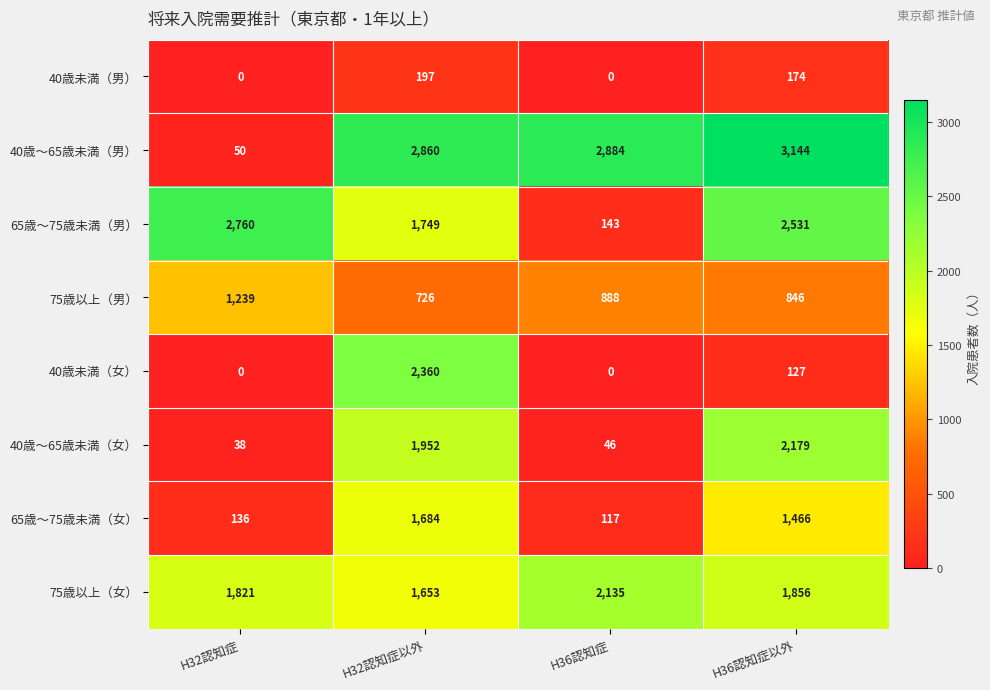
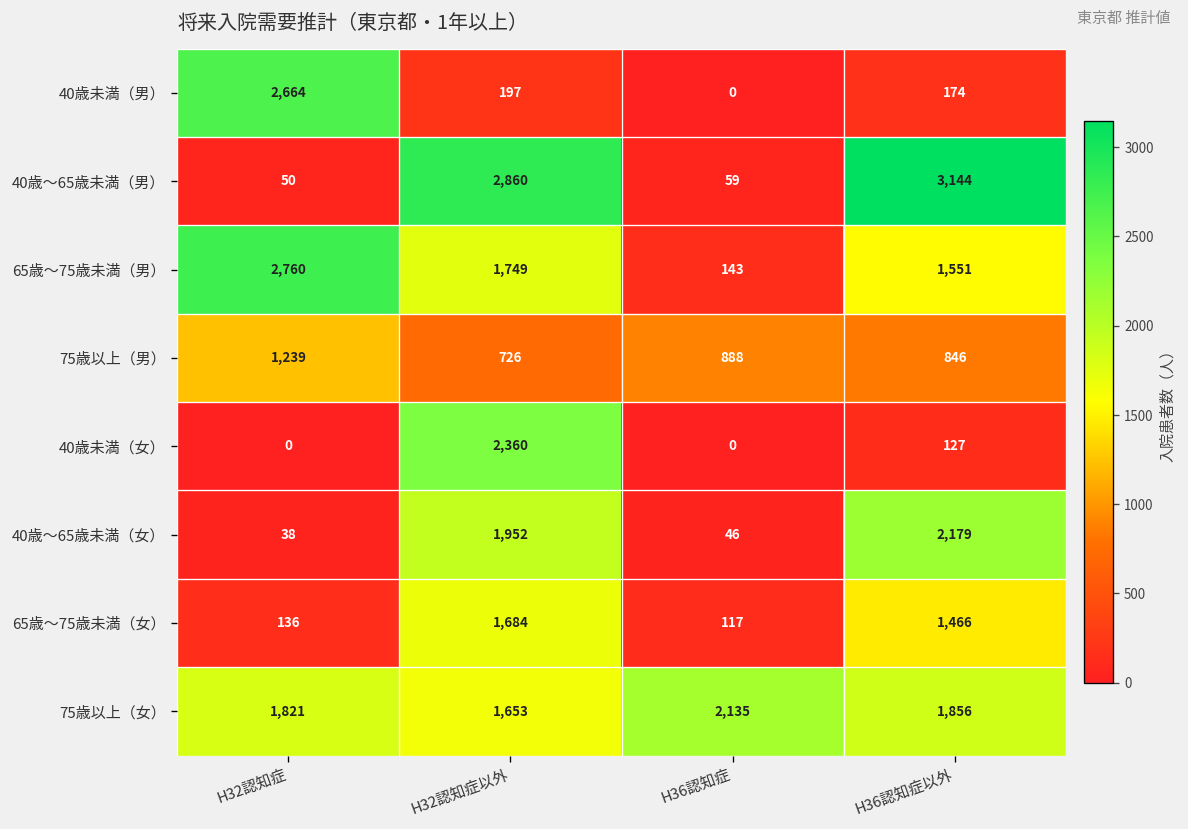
40歳未満（男）, H32認知症: 0 -> 2,664
40歳～65歳未満（男）, H36認知症: 2,884 -> 59
65歳～75歳未満（男）, H36認知症以外: 2,531 -> 1,551
